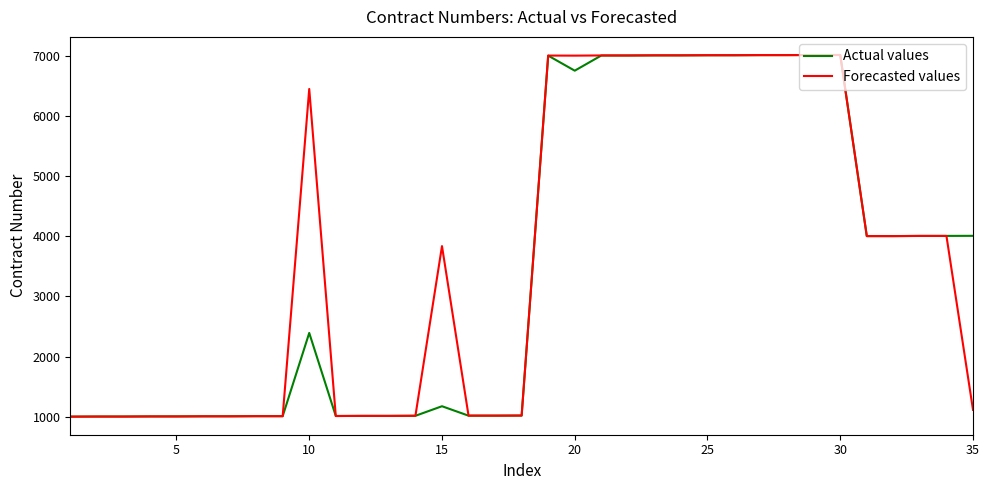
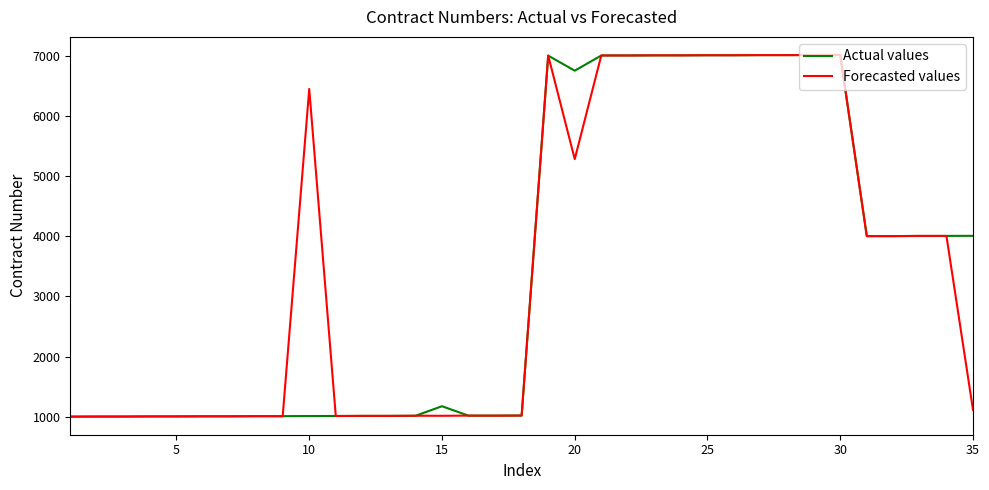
Actual values, 10: 2400 -> 1000
Forecasted values, 15: 3800 -> 1000
Forecasted values, 20: 7000 -> 5300
